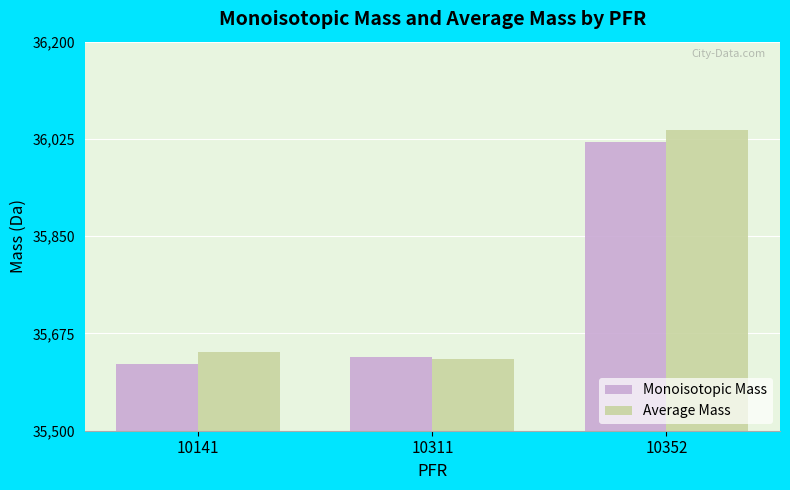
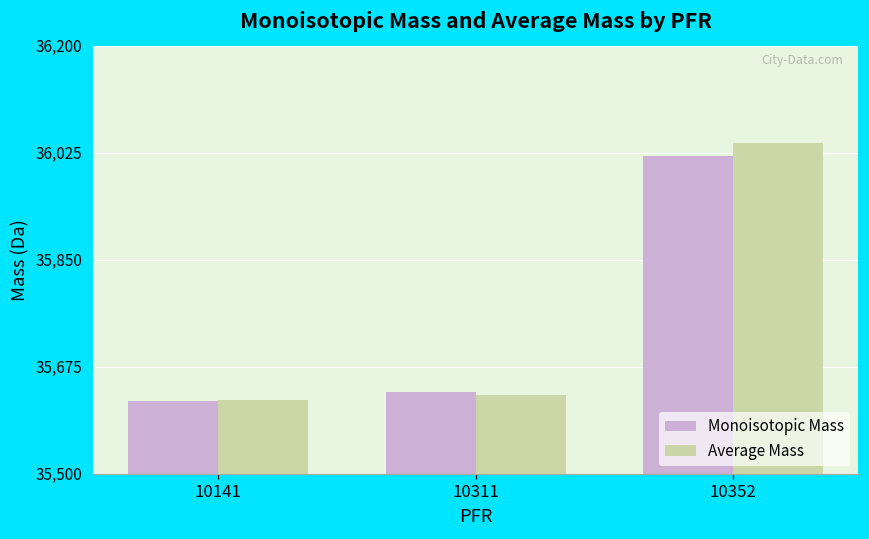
Average Mass, 10141: 35,640 -> 35,620
